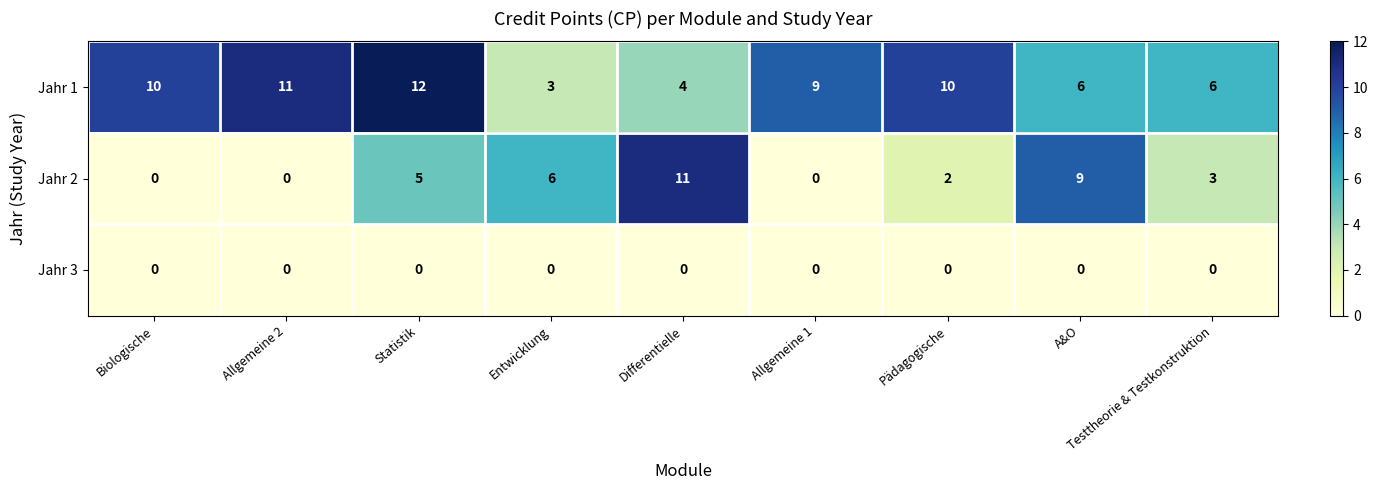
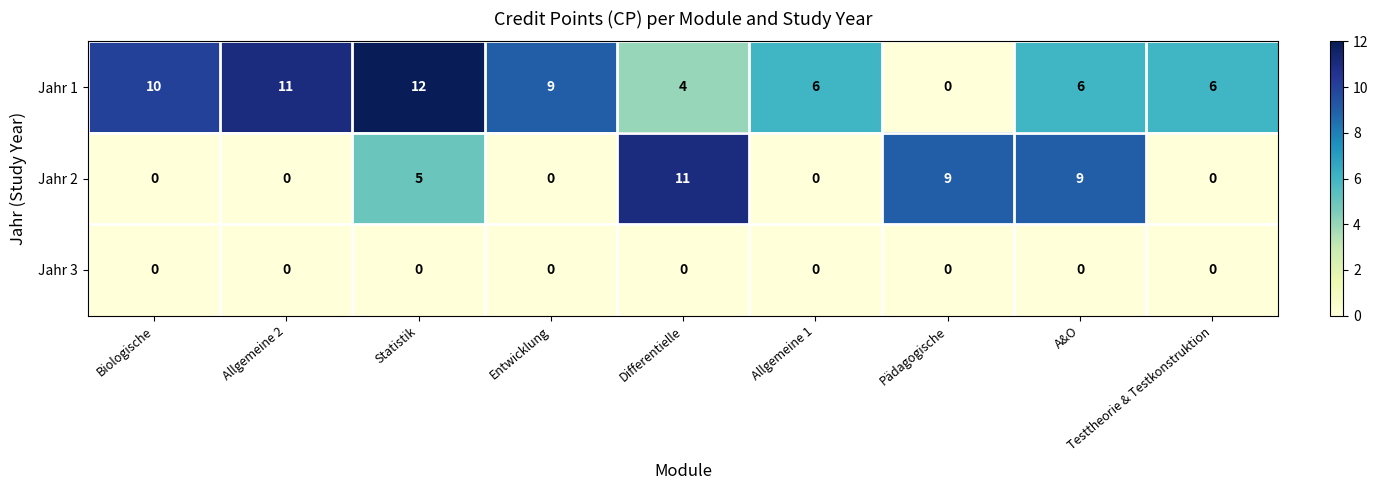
Jahr 1, Entwicklung: 3 -> 9
Jahr 1, Allgemeine 1: 9 -> 6
Jahr 1, Pädagogische: 10 -> 0
Jahr 2, Entwicklung: 6 -> 0
Jahr 2, Pädagogische: 2 -> 9
Jahr 2, Testtheorie & Testkonstruktion: 3 -> 0
